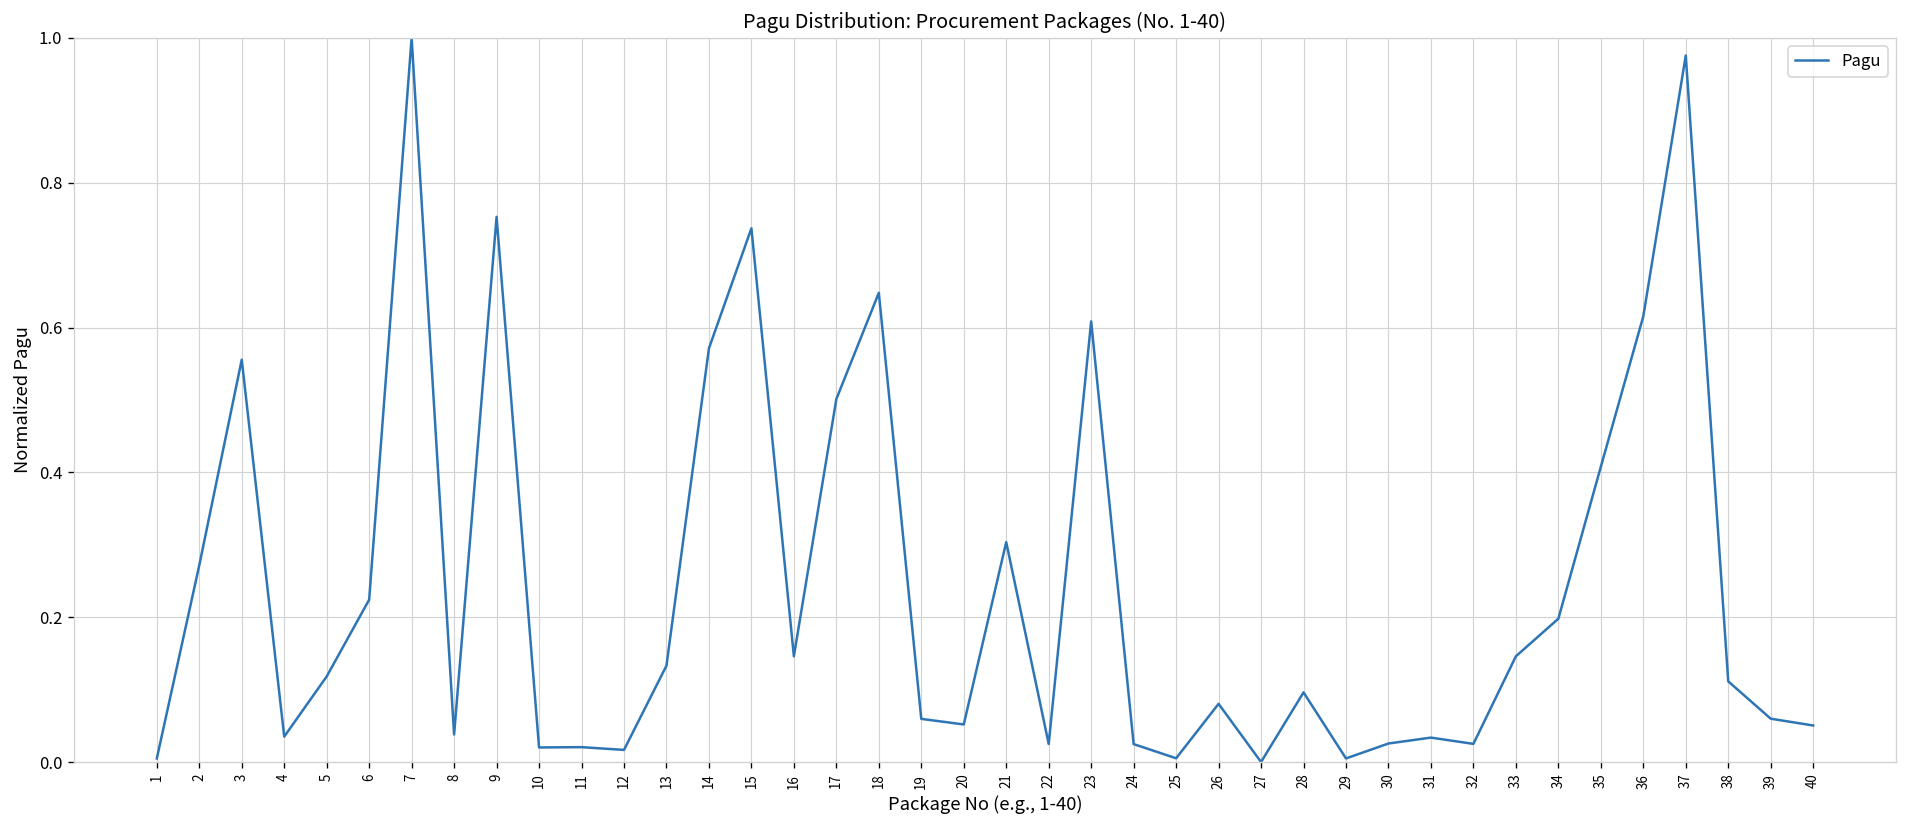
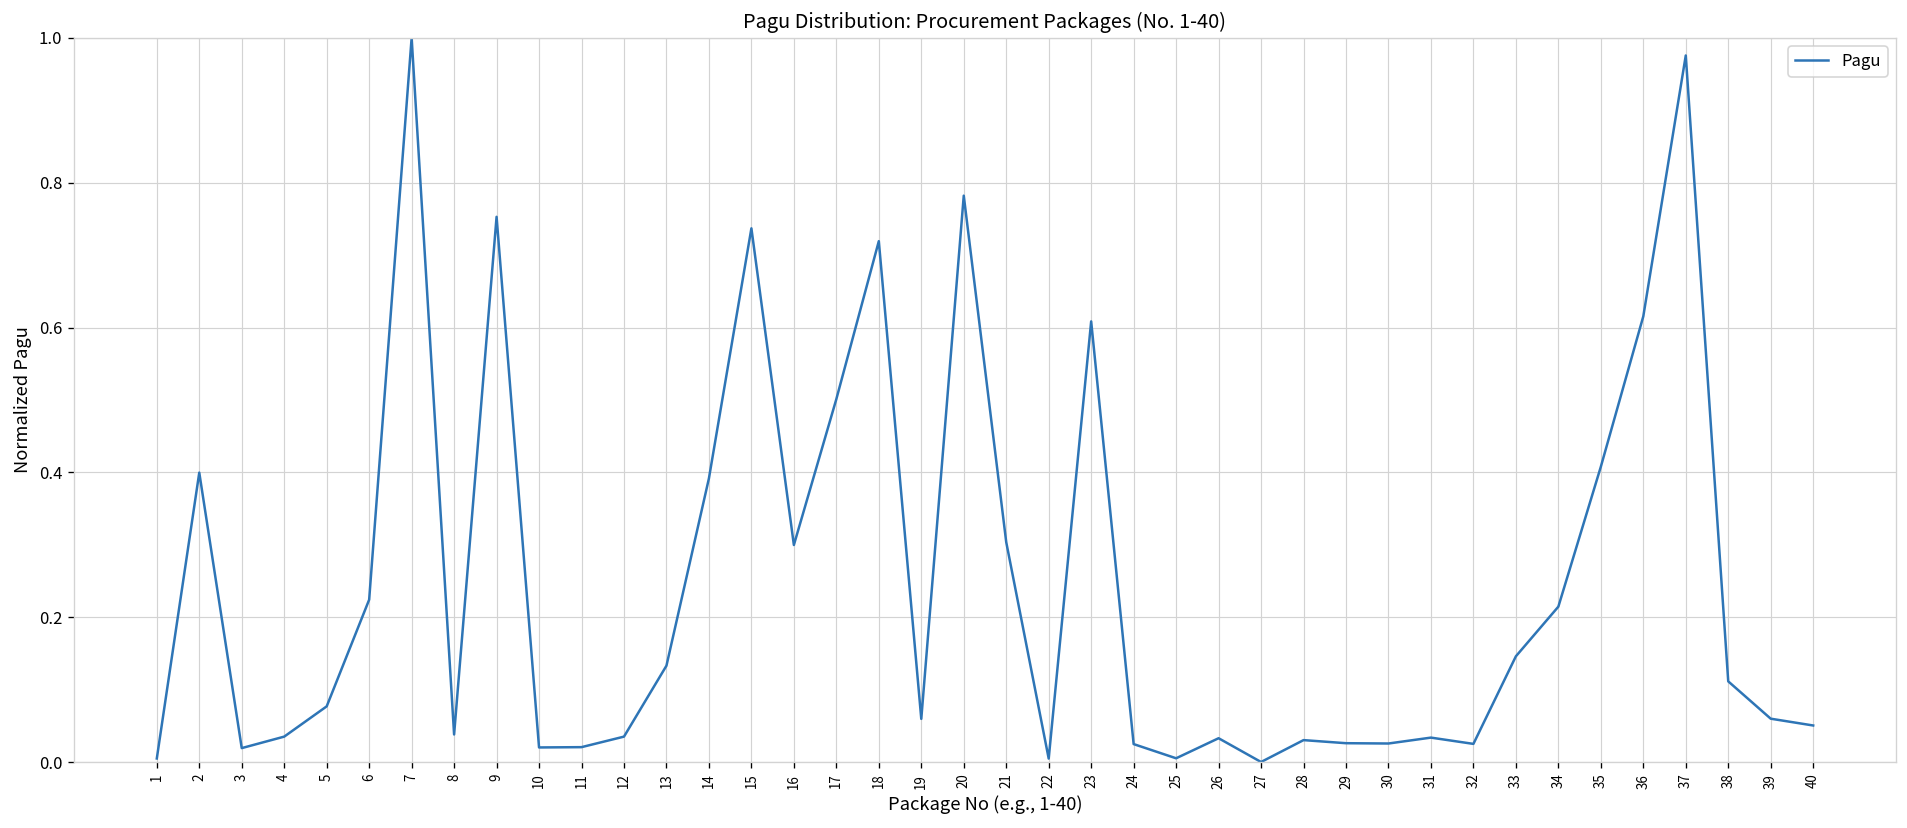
2: 0.27 -> 0.40
3: 0.56 -> 0.02
5: 0.12 -> 0.08
12: 0.02 -> 0.04
14: 0.57 -> 0.39
16: 0.15 -> 0.30
18: 0.65 -> 0.72
20: 0.05 -> 0.78
22: 0.02 -> 0.00
26: 0.08 -> 0.03
28: 0.10 -> 0.03
29: 0.00 -> 0.03
34: 0.20 -> 0.21
